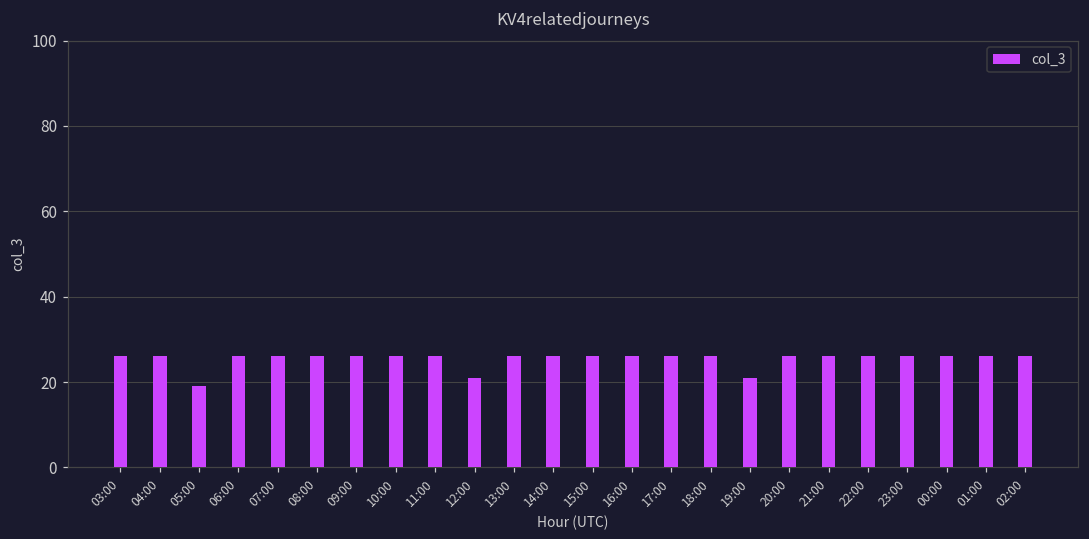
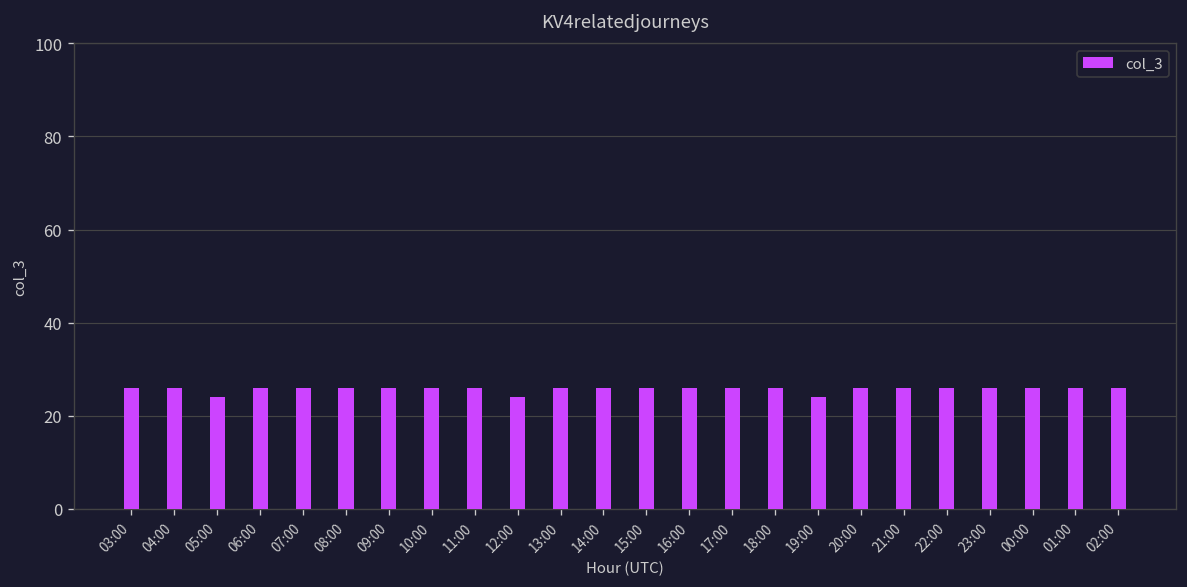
05:00: 19 -> 24
12:00: 21 -> 24
19:00: 21 -> 24
